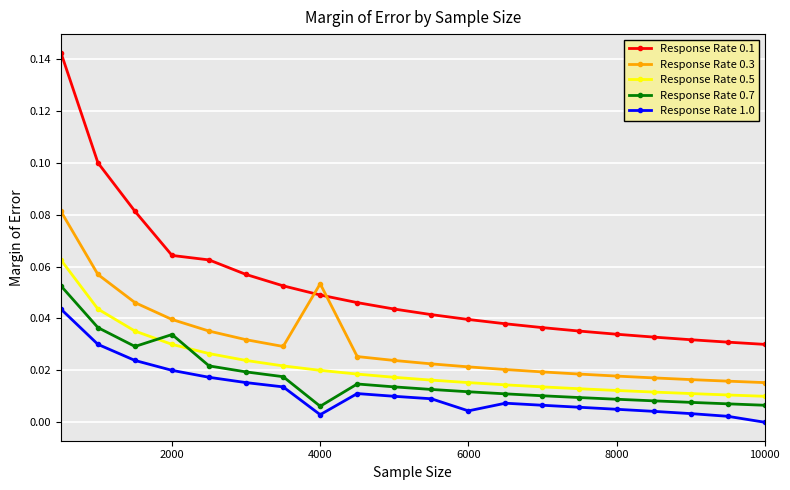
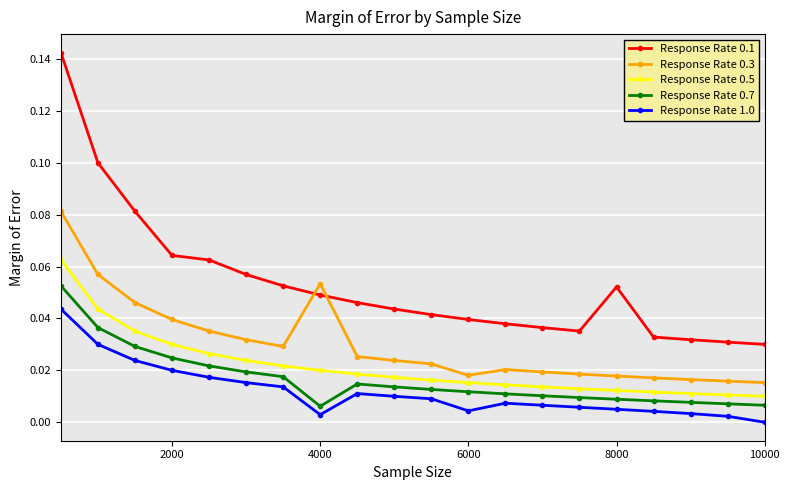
Response Rate 0.7, 2000: 0.034 -> 0.025
Response Rate 0.3, 6000: 0.021 -> 0.018
Response Rate 0.1, 8000: 0.034 -> 0.052
